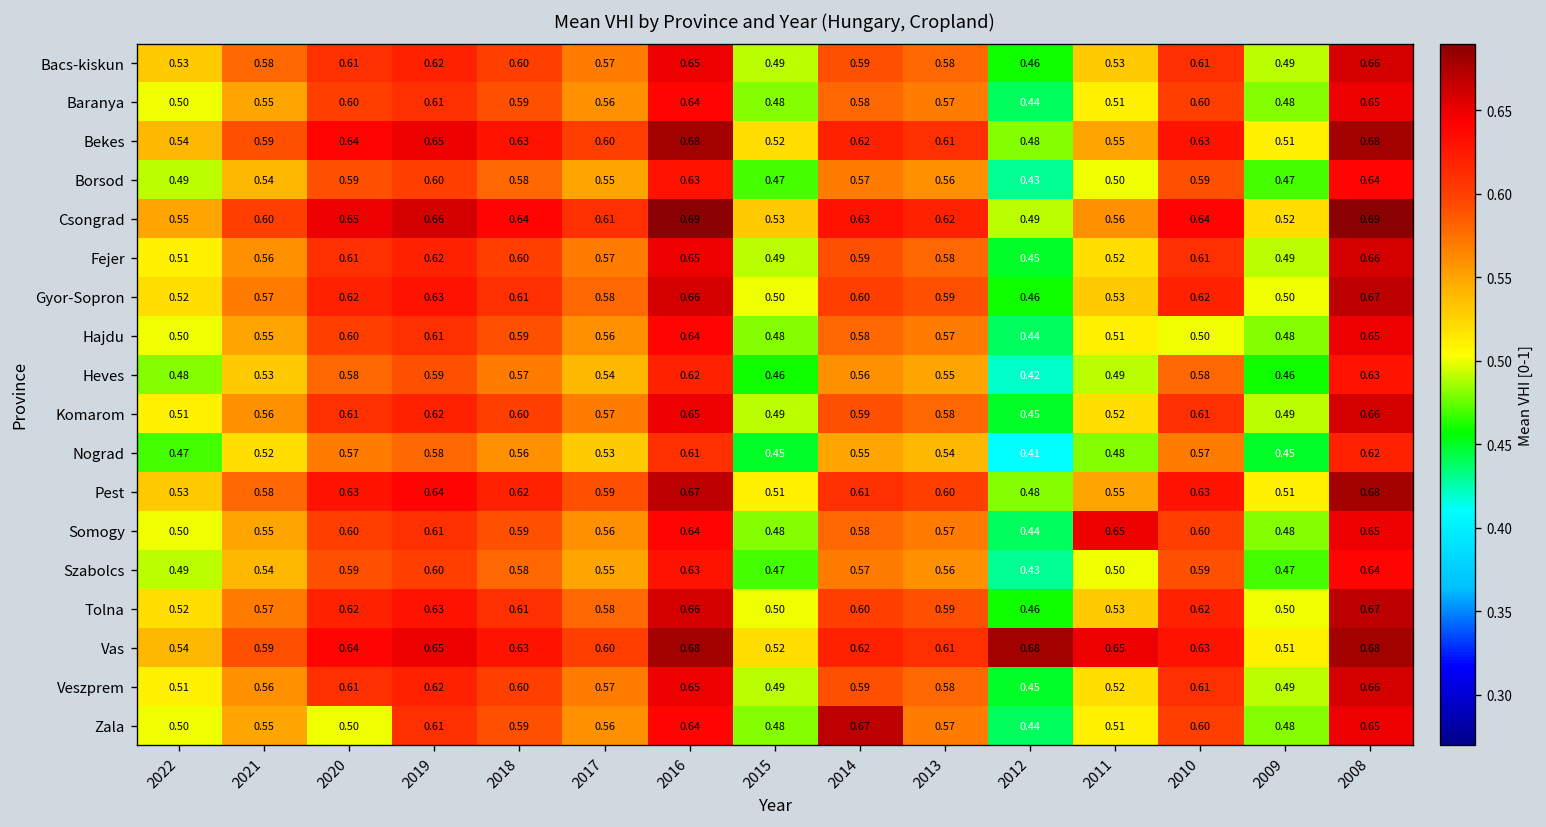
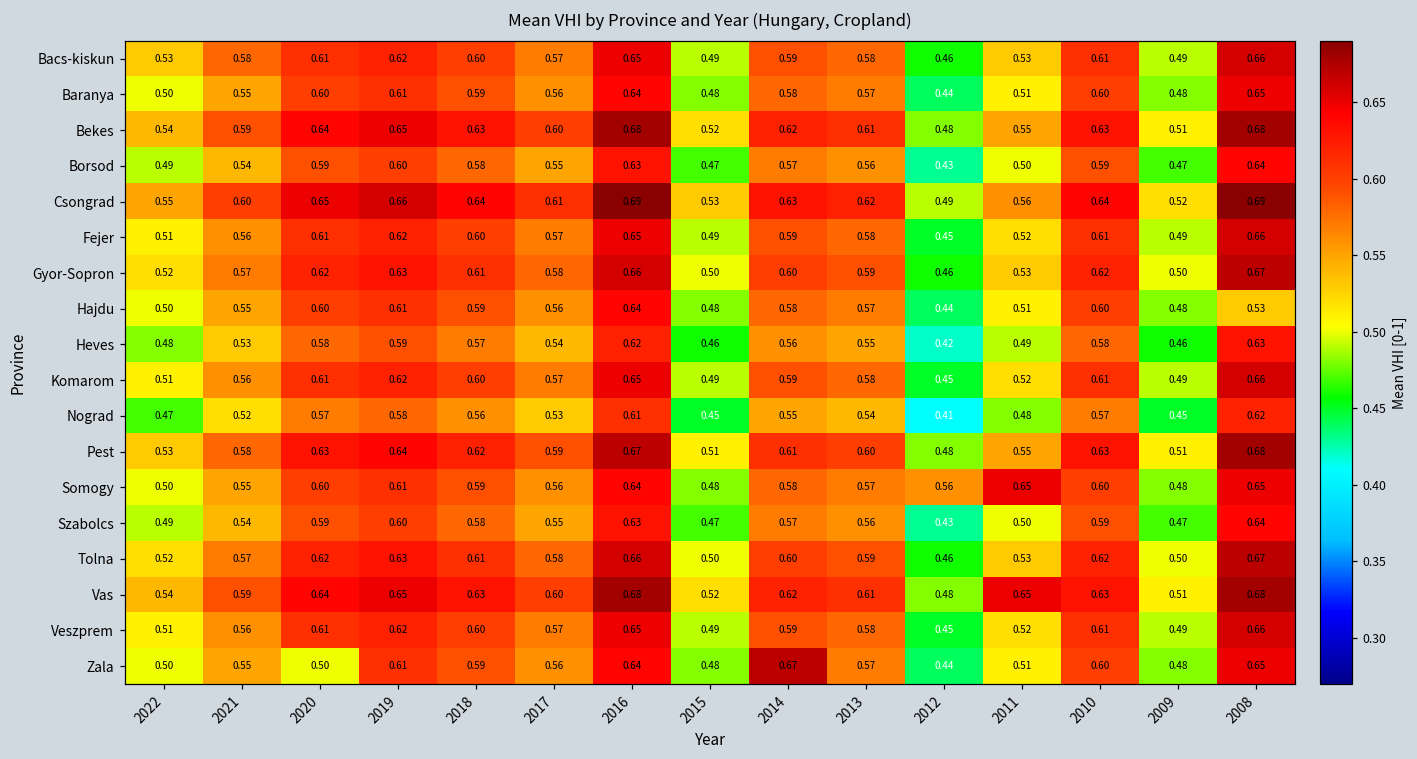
Hajdu, 2010: 0.50 -> 0.60
Hajdu, 2008: 0.65 -> 0.53
Somogy, 2012: 0.44 -> 0.56
Vas, 2012: 0.68 -> 0.48
